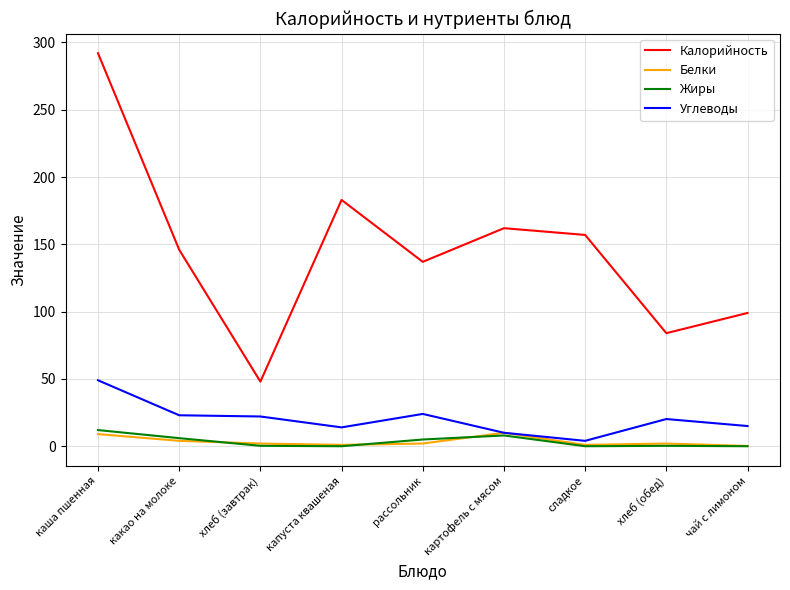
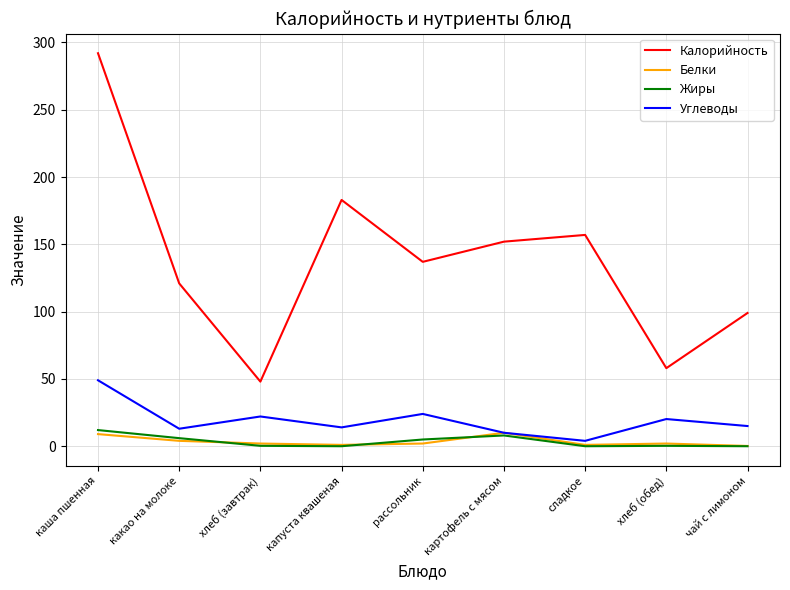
Калорийность, какао на молоке: 146 -> 121
Углеводы, какао на молоке: 23 -> 13
Калорийность, картофель с мясом: 162 -> 152
Калорийность, хлеб (обед): 84 -> 58
